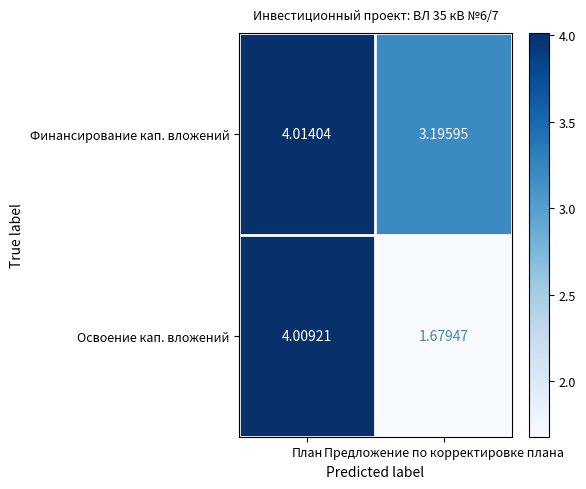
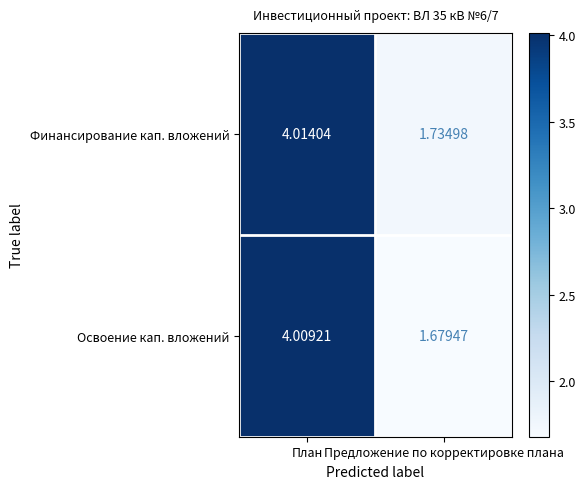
Финансирование кап. вложений, Предложение по корректировке плана: 3.19595 -> 1.73498
